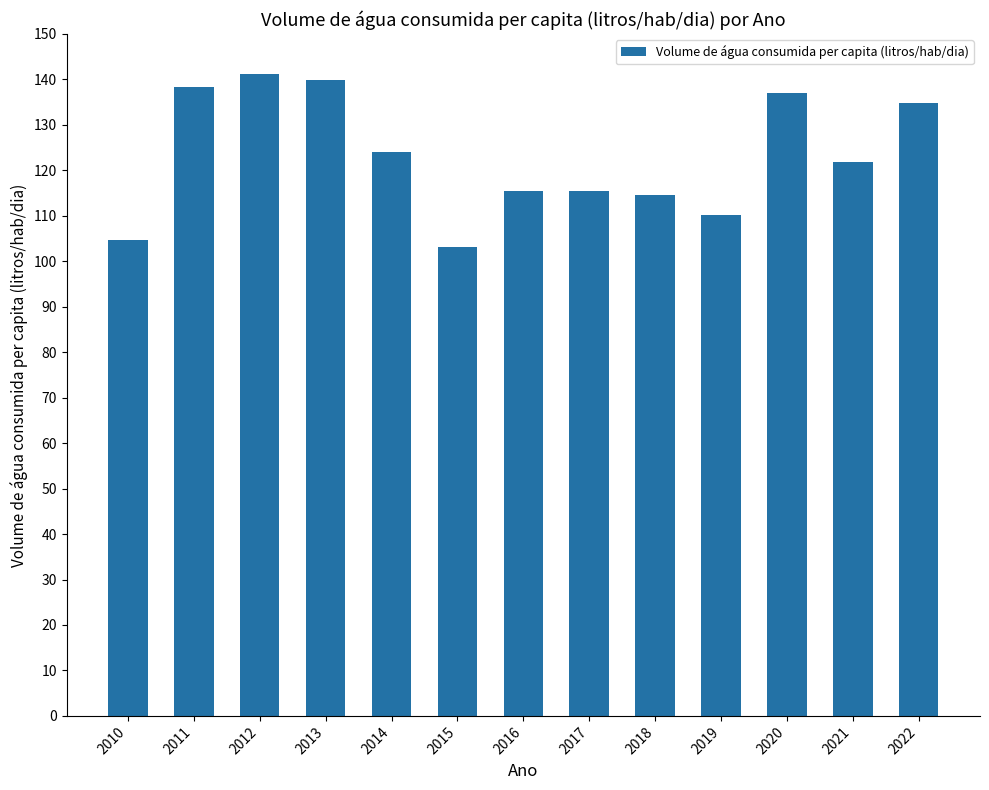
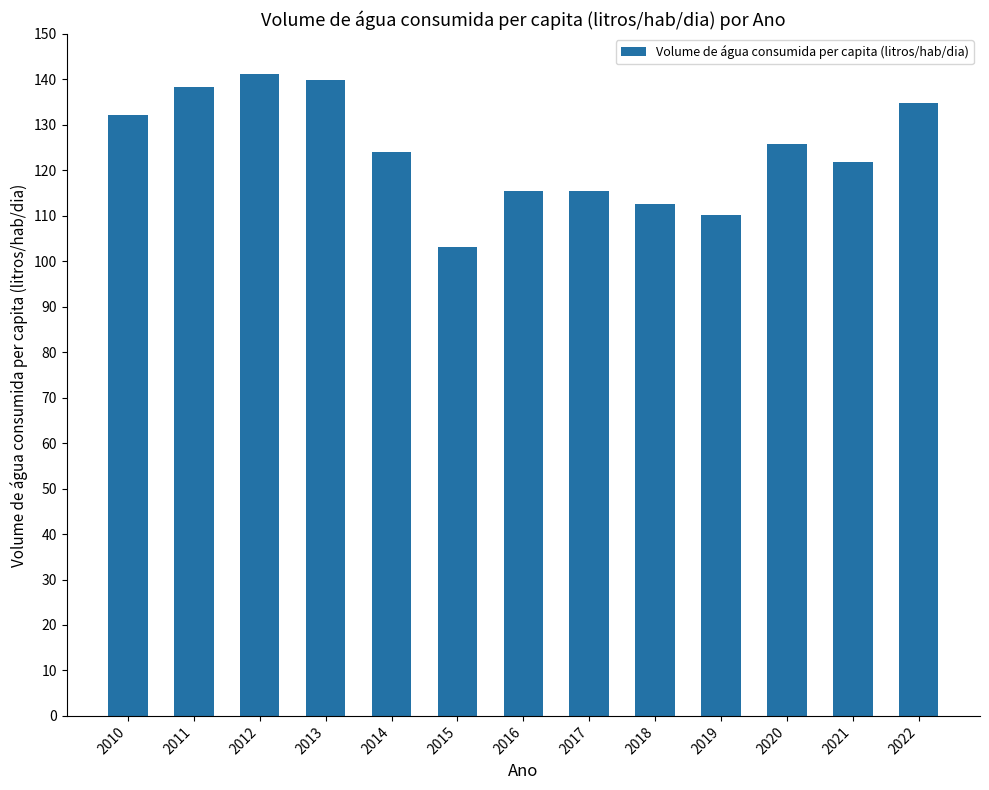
2010: 105 -> 132
2018: 115 -> 113
2020: 137 -> 126
